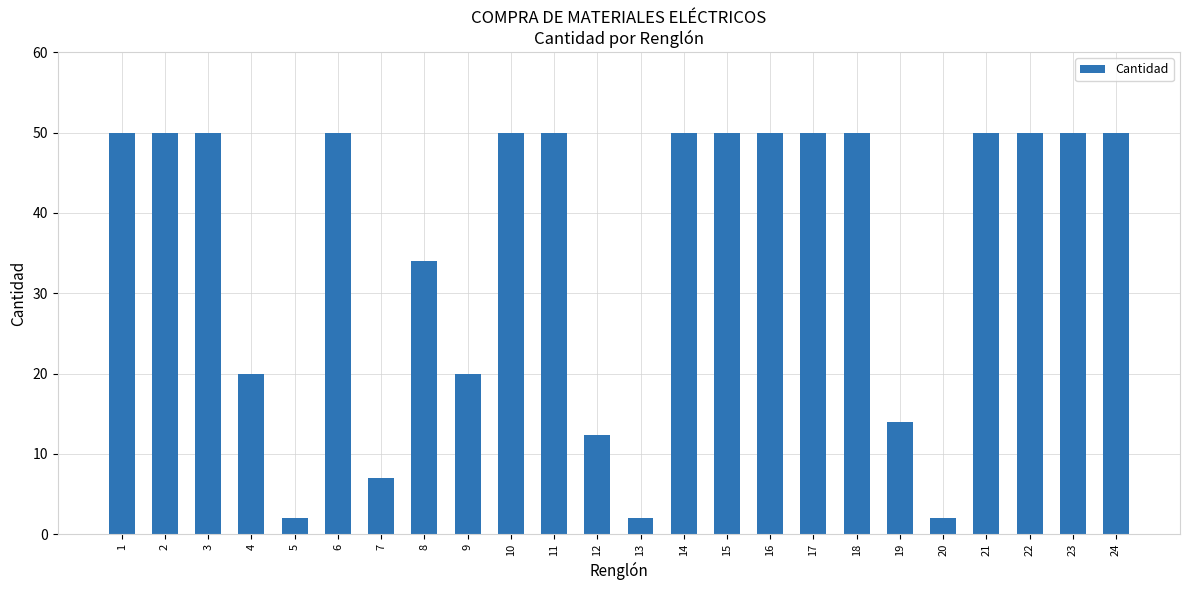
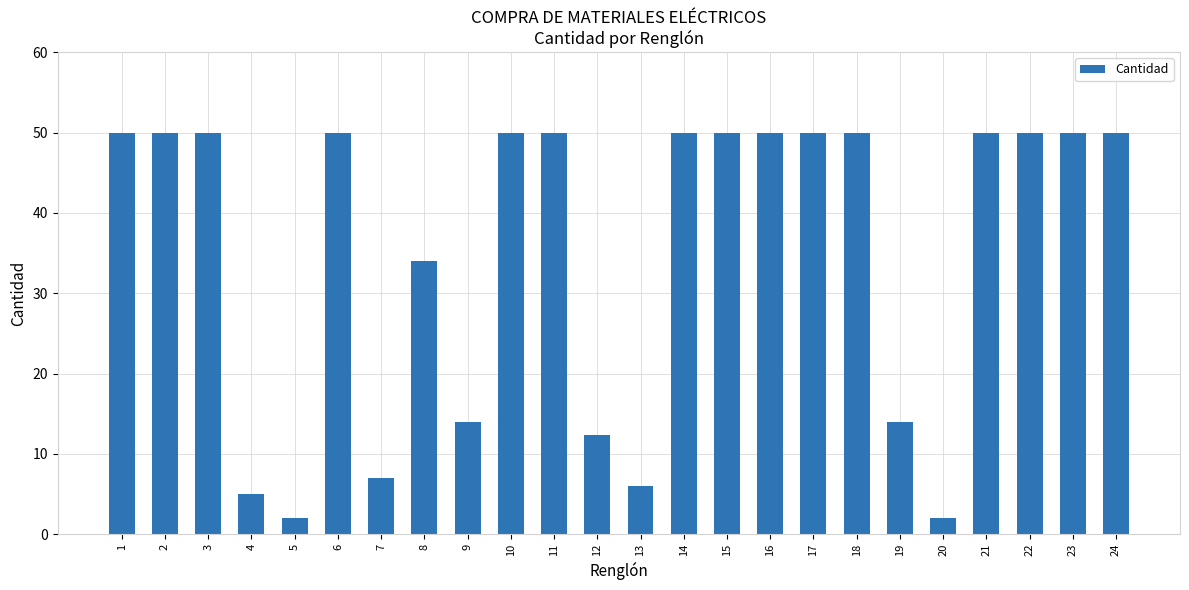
4: 20 -> 5
9: 20 -> 14
13: 2 -> 6
